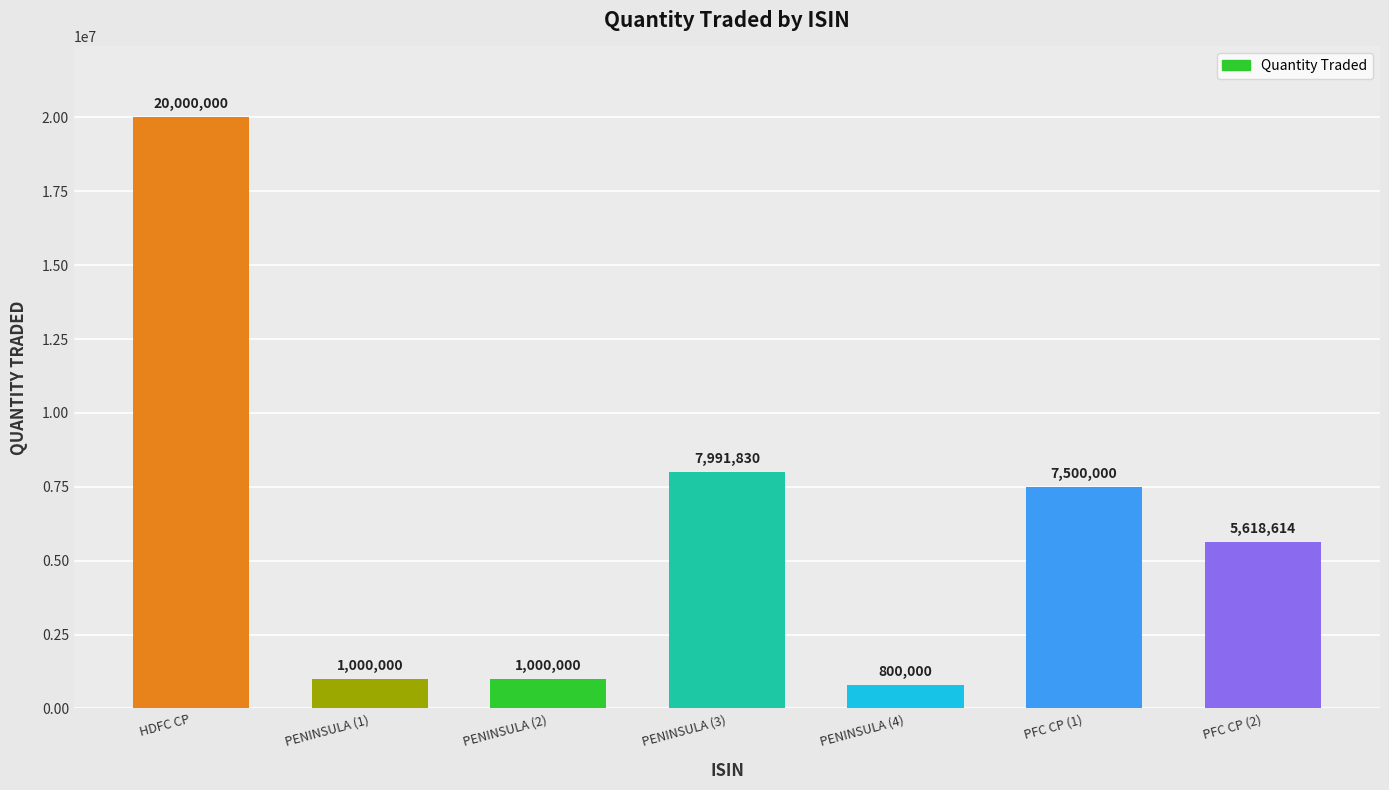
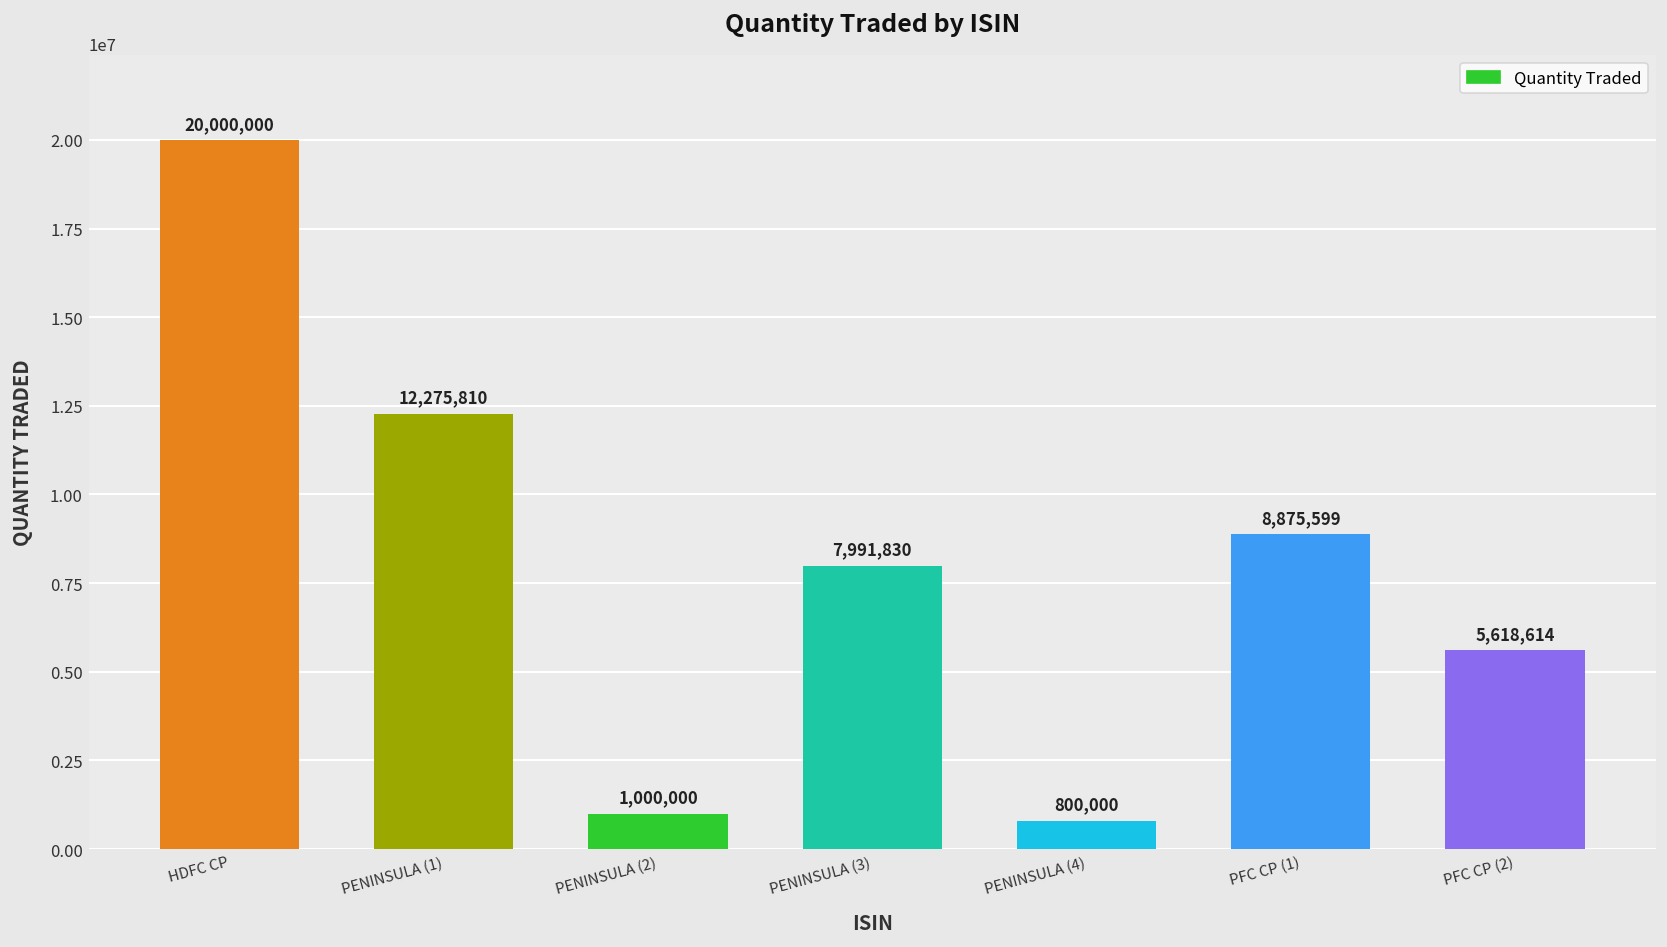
PENINSULA (1): 1,000,000 -> 12,275,810
PFC CP (1): 7,500,000 -> 8,875,599
